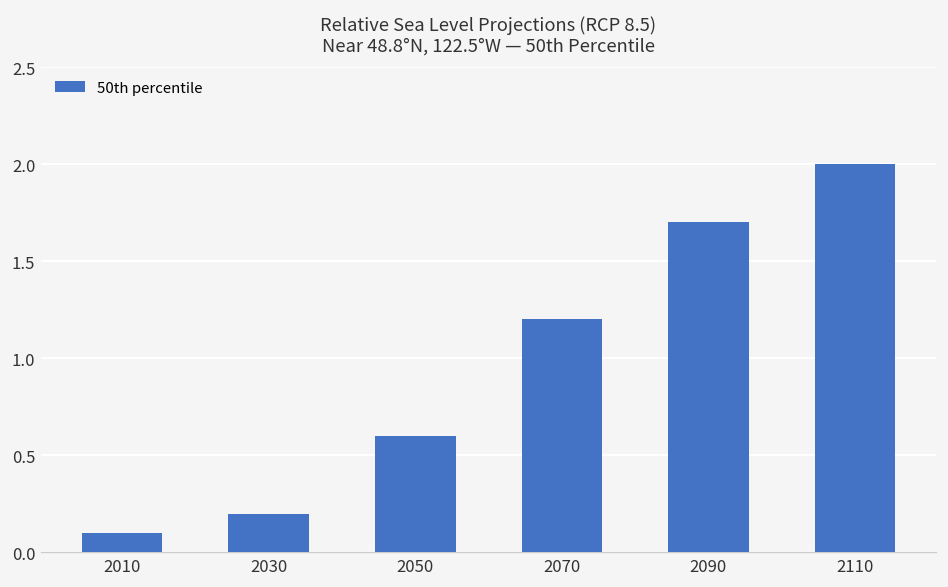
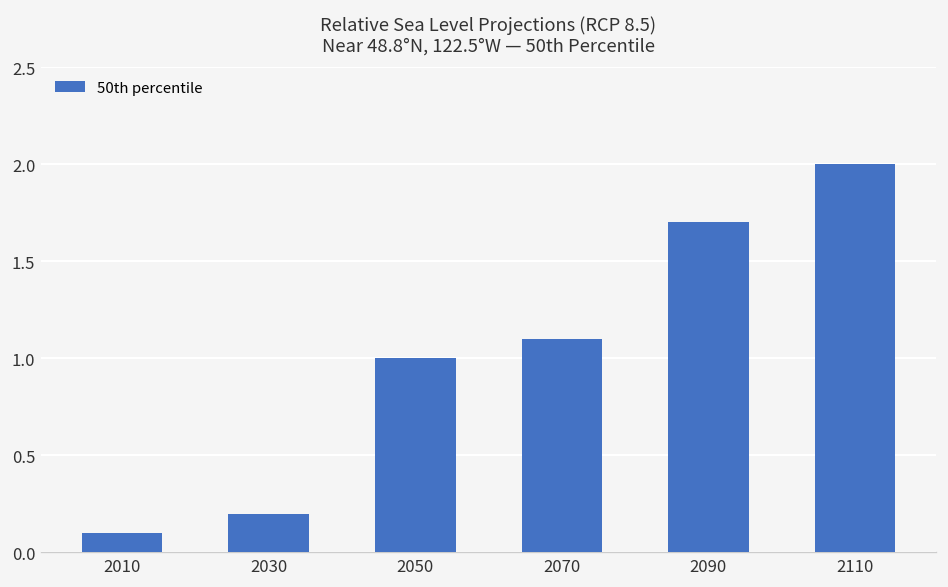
2050: 0.6 -> 1.0
2070: 1.2 -> 1.1
